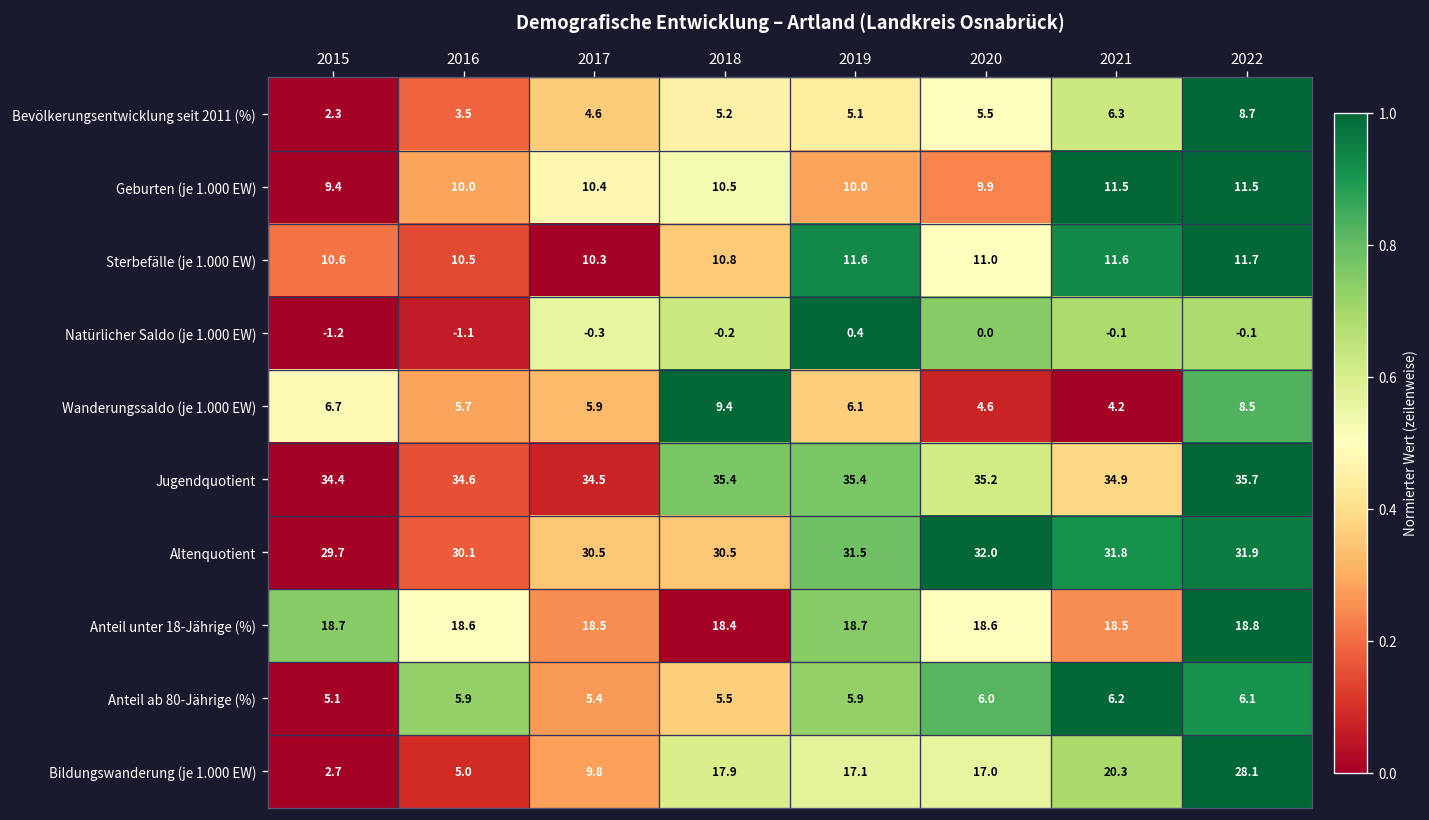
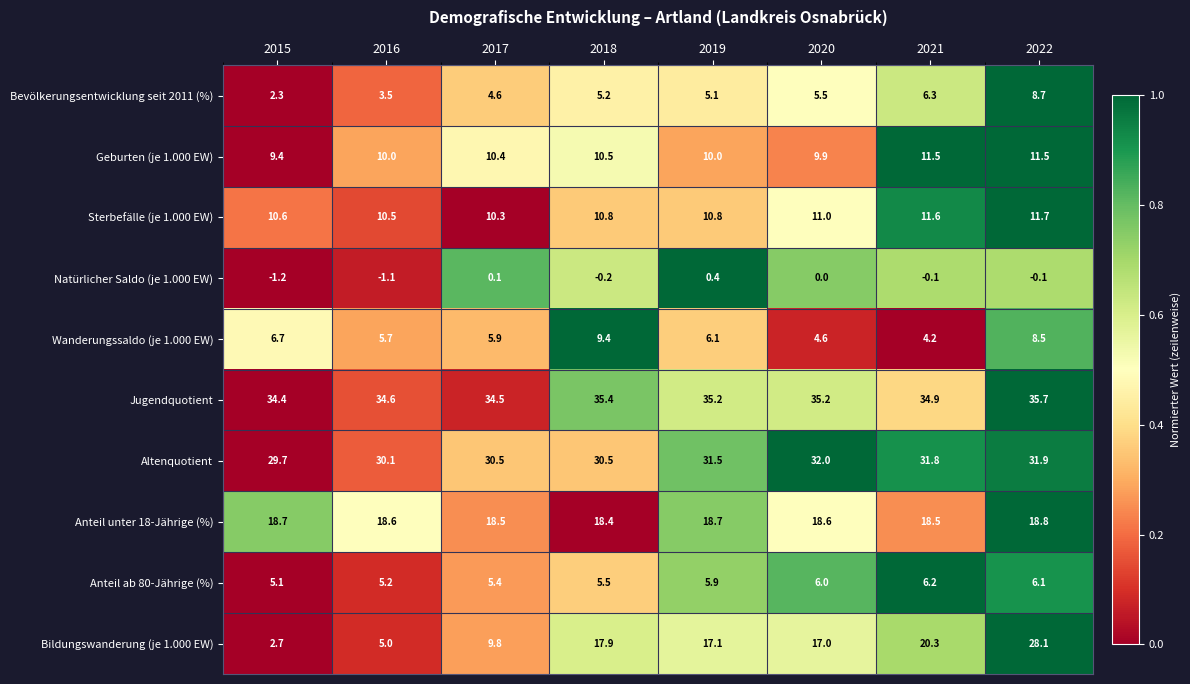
Sterbefälle (je 1.000 EW), 2019: 11.6 -> 10.8
Natürlicher Saldo (je 1.000 EW), 2017: -0.3 -> 0.1
Jugendquotient, 2019: 35.4 -> 35.2
Anteil ab 80-Jährige (%), 2016: 5.9 -> 5.2
